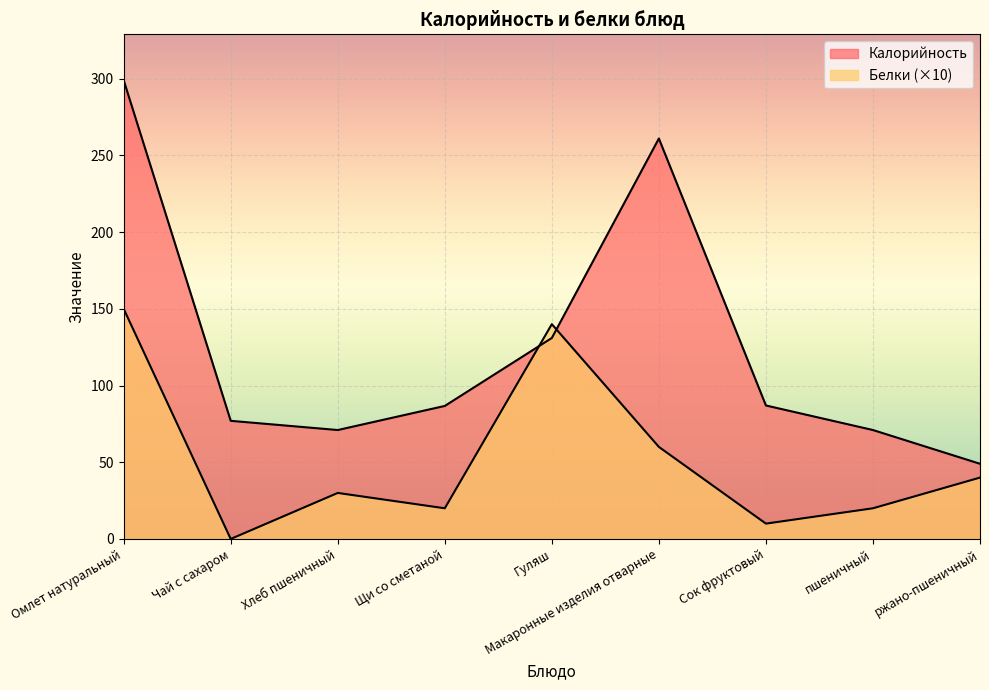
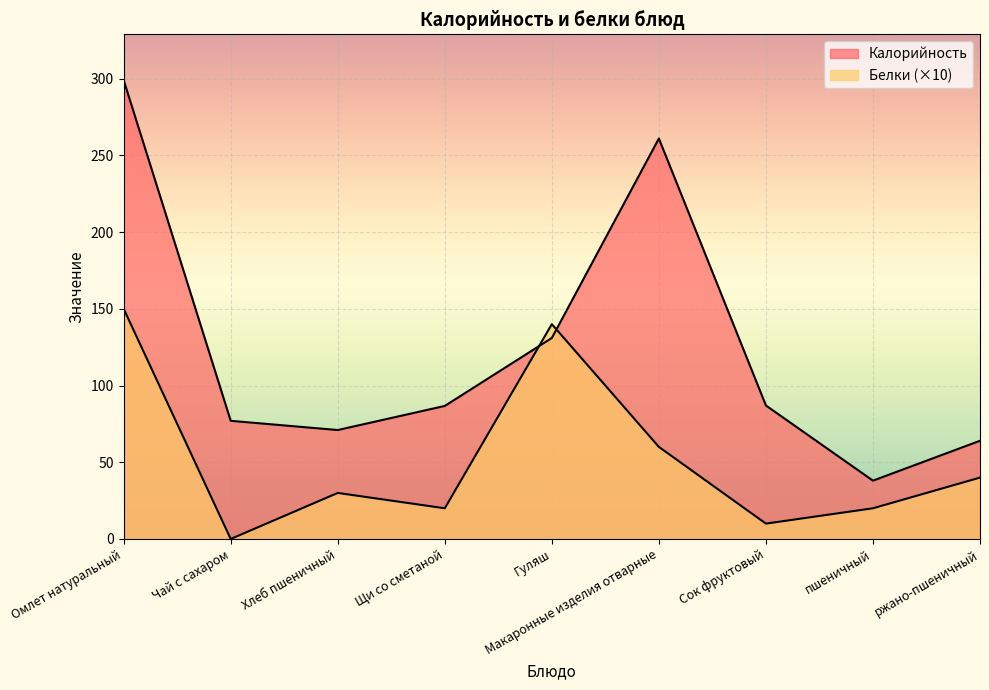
Калорийность, пшеничный: 71 -> 38
Калорийность, ржано-пшеничный: 49 -> 64
